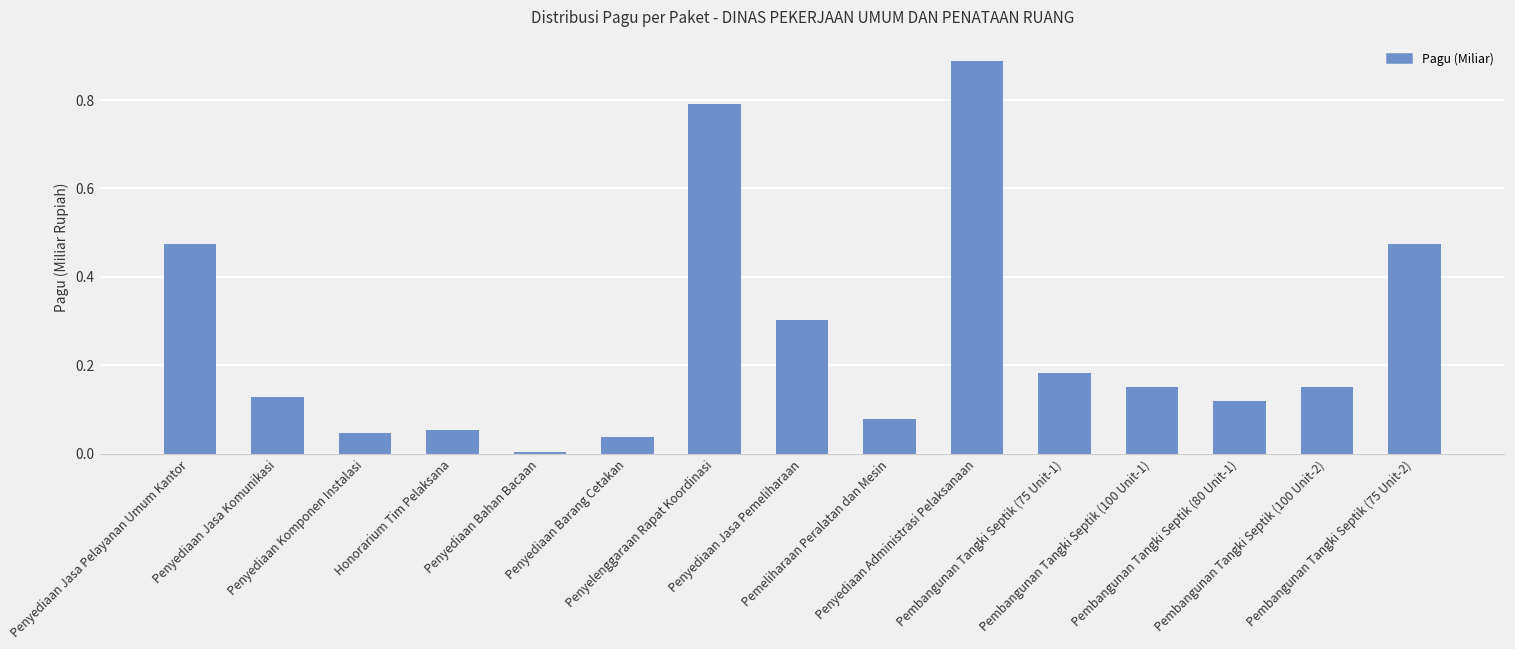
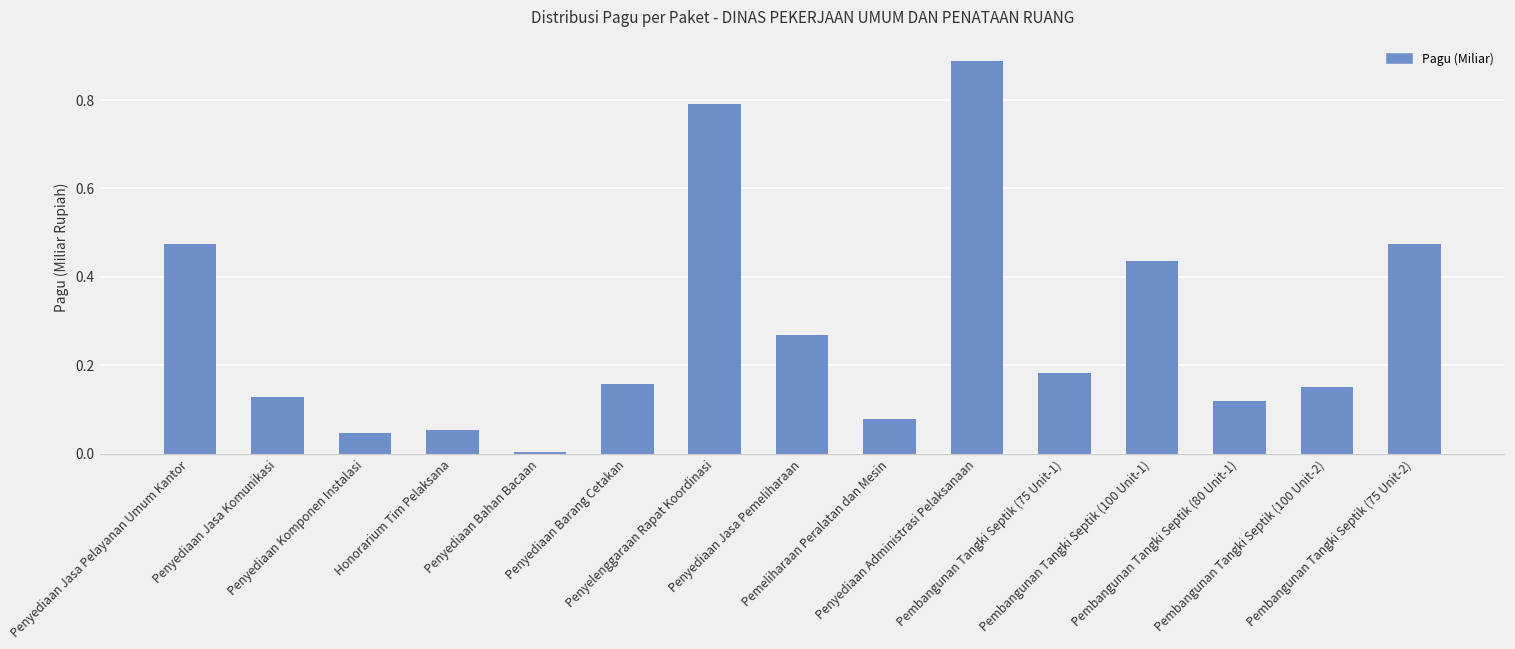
Penyediaan Barang Cetakan: 0.04 -> 0.16
Penyediaan Jasa Pemeliharaan: 0.30 -> 0.27
Pembangunan Tangki Septik (100 Unit-1): 0.15 -> 0.44
